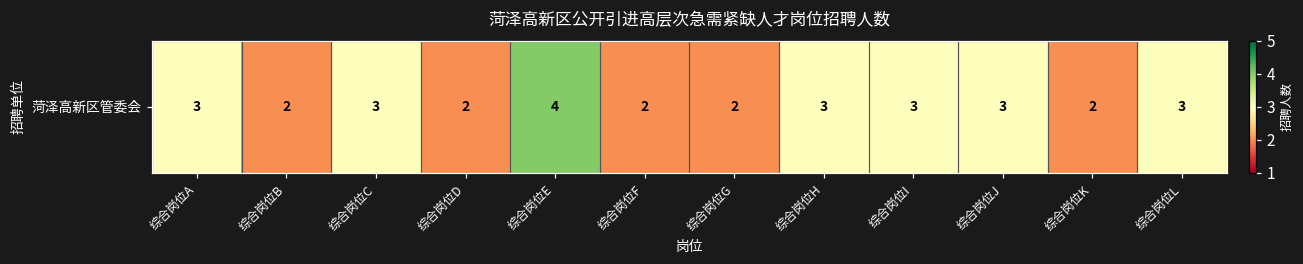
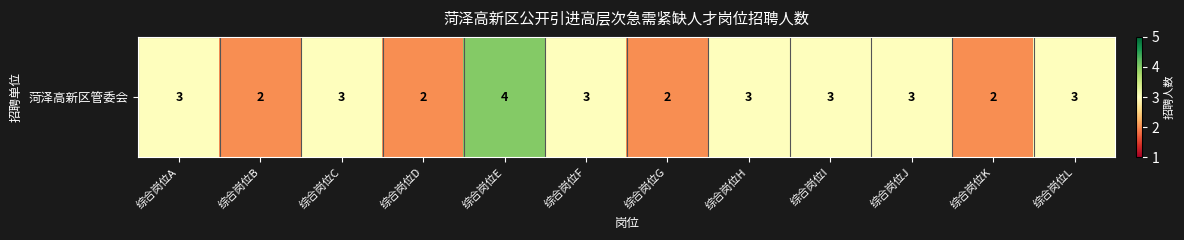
菏泽高新区管委会, 综合岗位F: 2 -> 3
